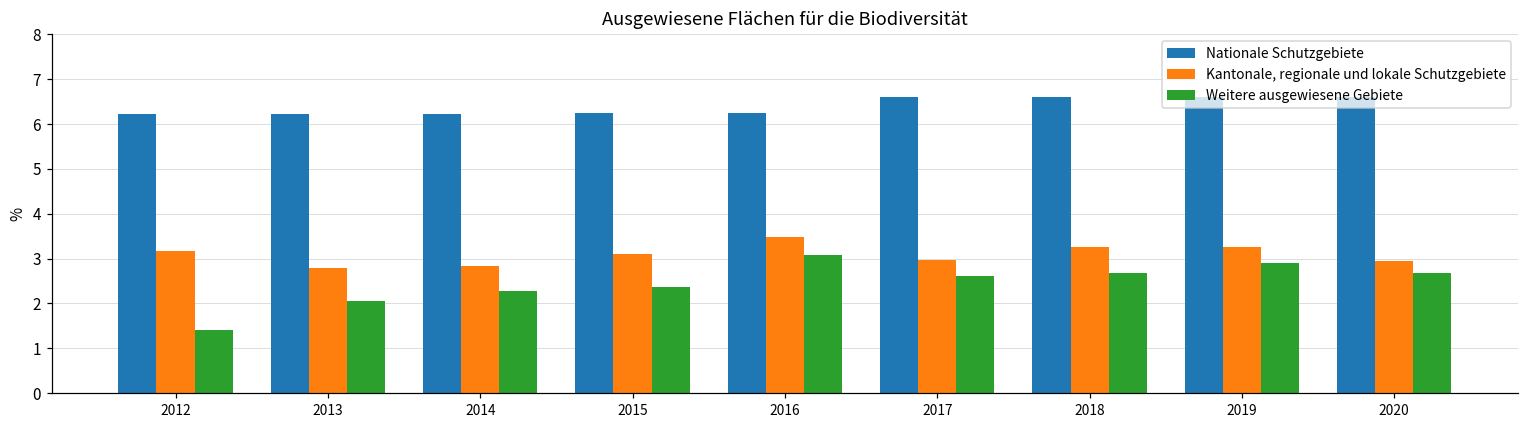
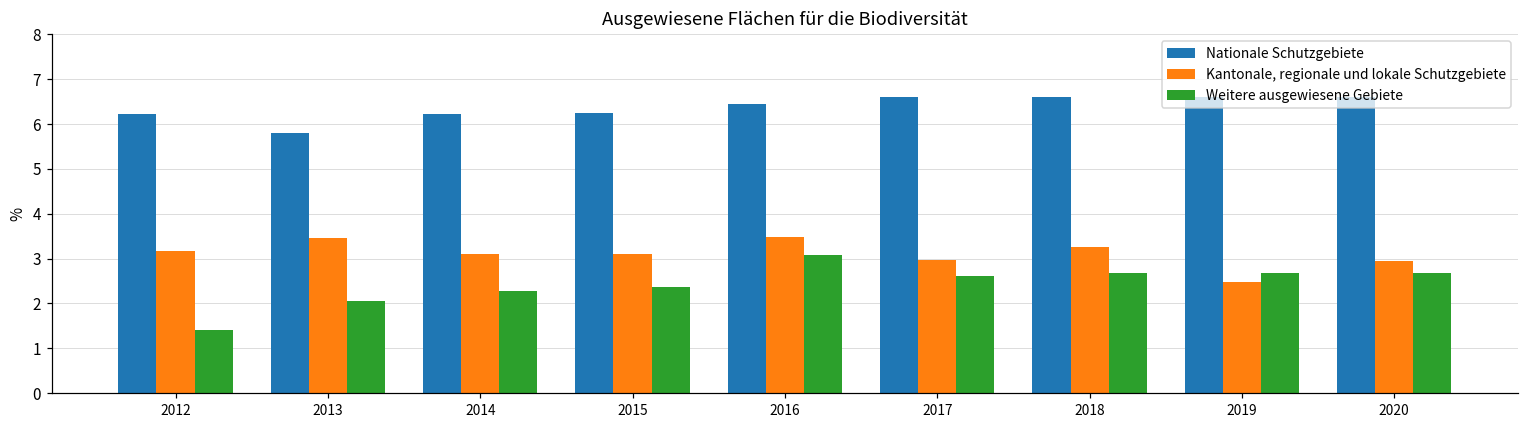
Nationale Schutzgebiete, 2013: 6.2 -> 5.8
Kantonale, regionale und lokale Schutzgebiete, 2013: 2.8 -> 3.5
Kantonale, regionale und lokale Schutzgebiete, 2014: 2.8 -> 3.1
Nationale Schutzgebiete, 2016: 6.3 -> 6.5
Kantonale, regionale und lokale Schutzgebiete, 2019: 3.3 -> 2.5
Weitere ausgewiesene Gebiete, 2019: 2.9 -> 2.7
